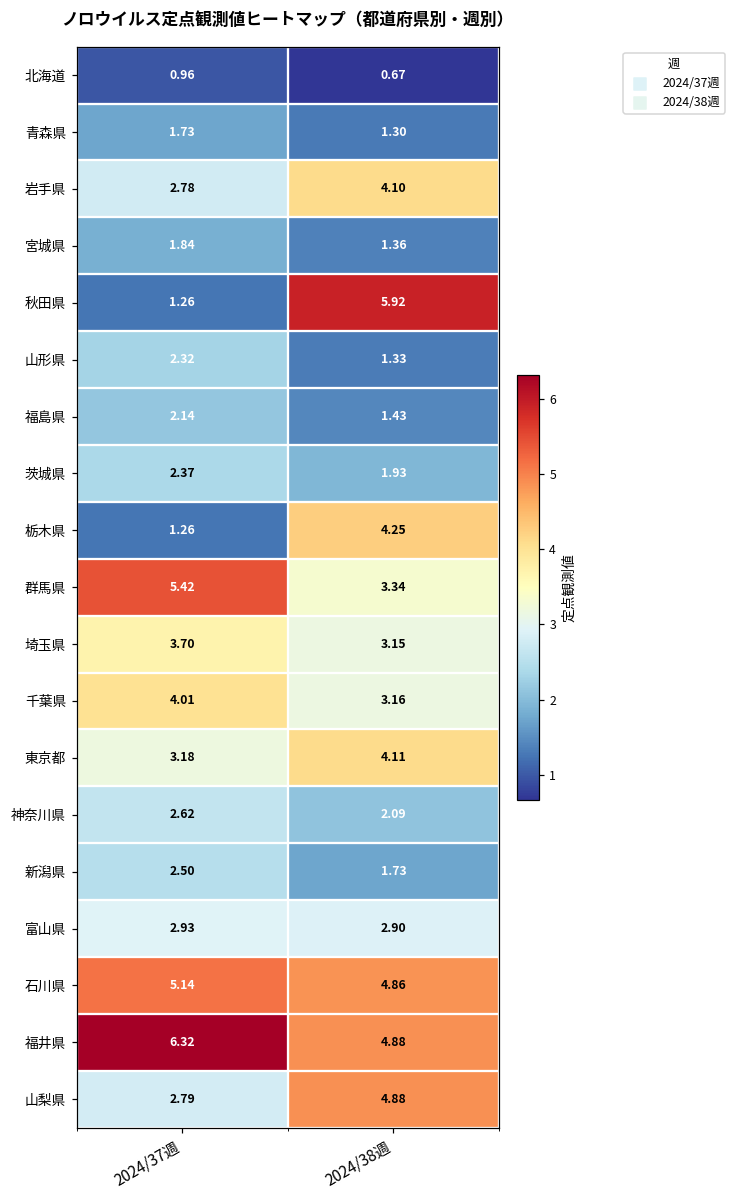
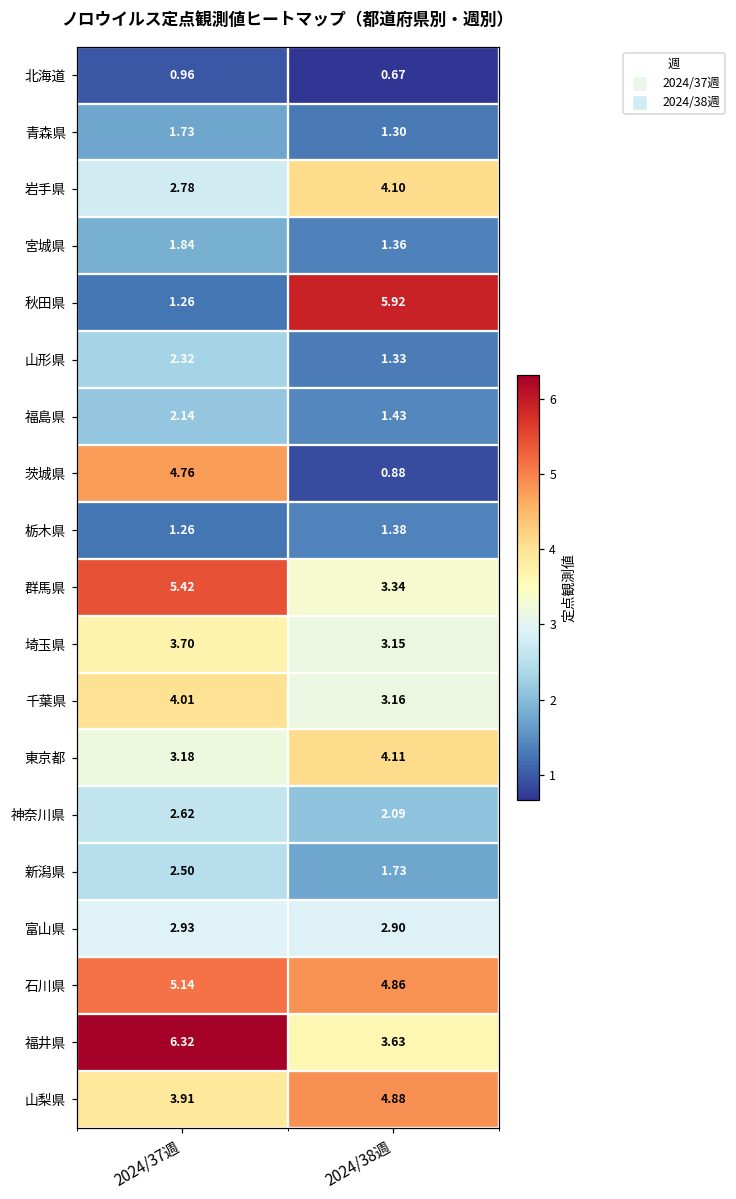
茨城県, 2024/37週: 2.37 -> 4.76
茨城県, 2024/38週: 1.93 -> 0.88
栃木県, 2024/38週: 4.25 -> 1.38
福井県, 2024/38週: 4.88 -> 3.63
山梨県, 2024/37週: 2.79 -> 3.91
